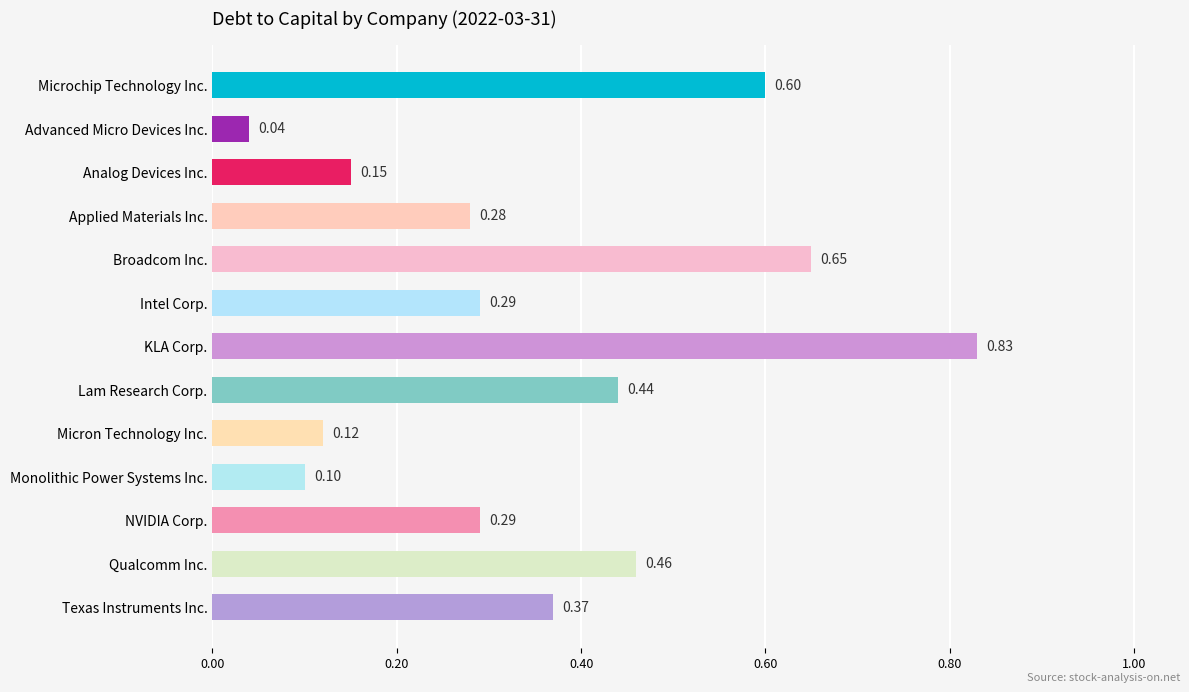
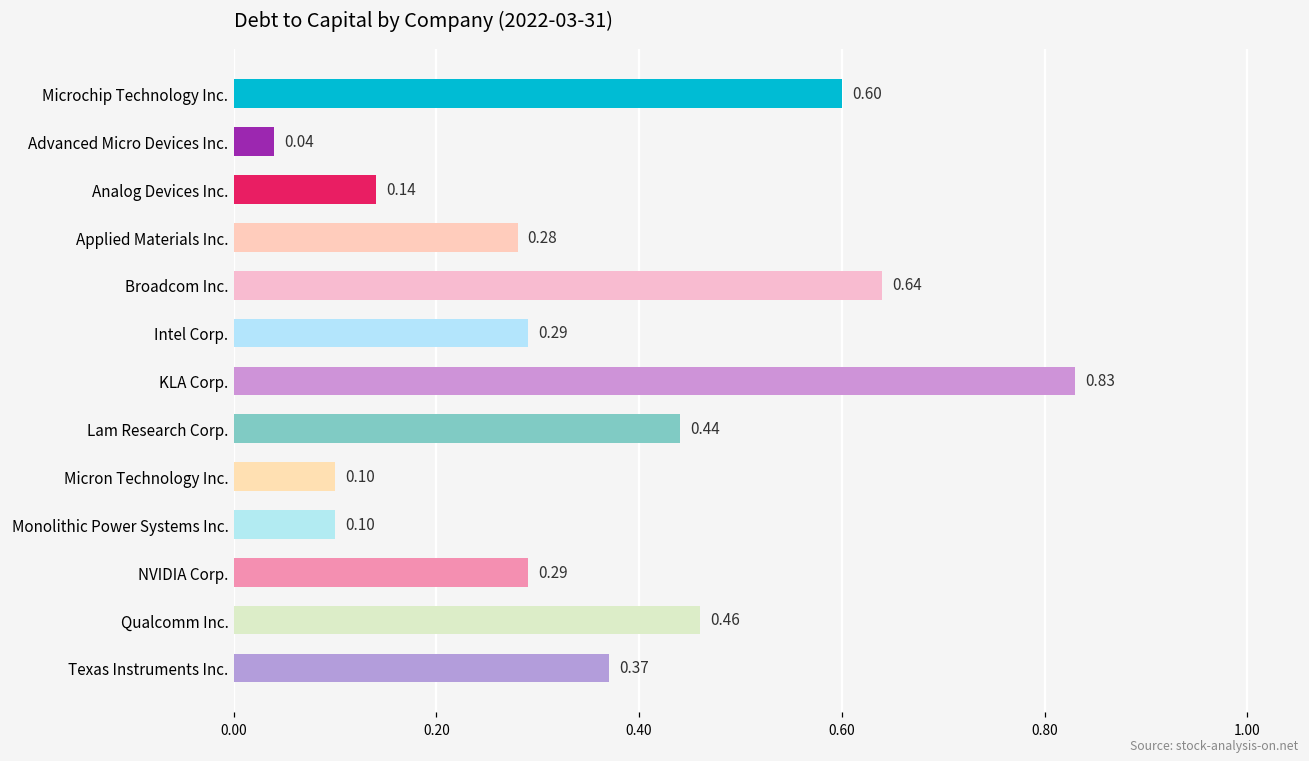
Analog Devices Inc.: 0.15 -> 0.14
Broadcom Inc.: 0.65 -> 0.64
Micron Technology Inc.: 0.12 -> 0.10
